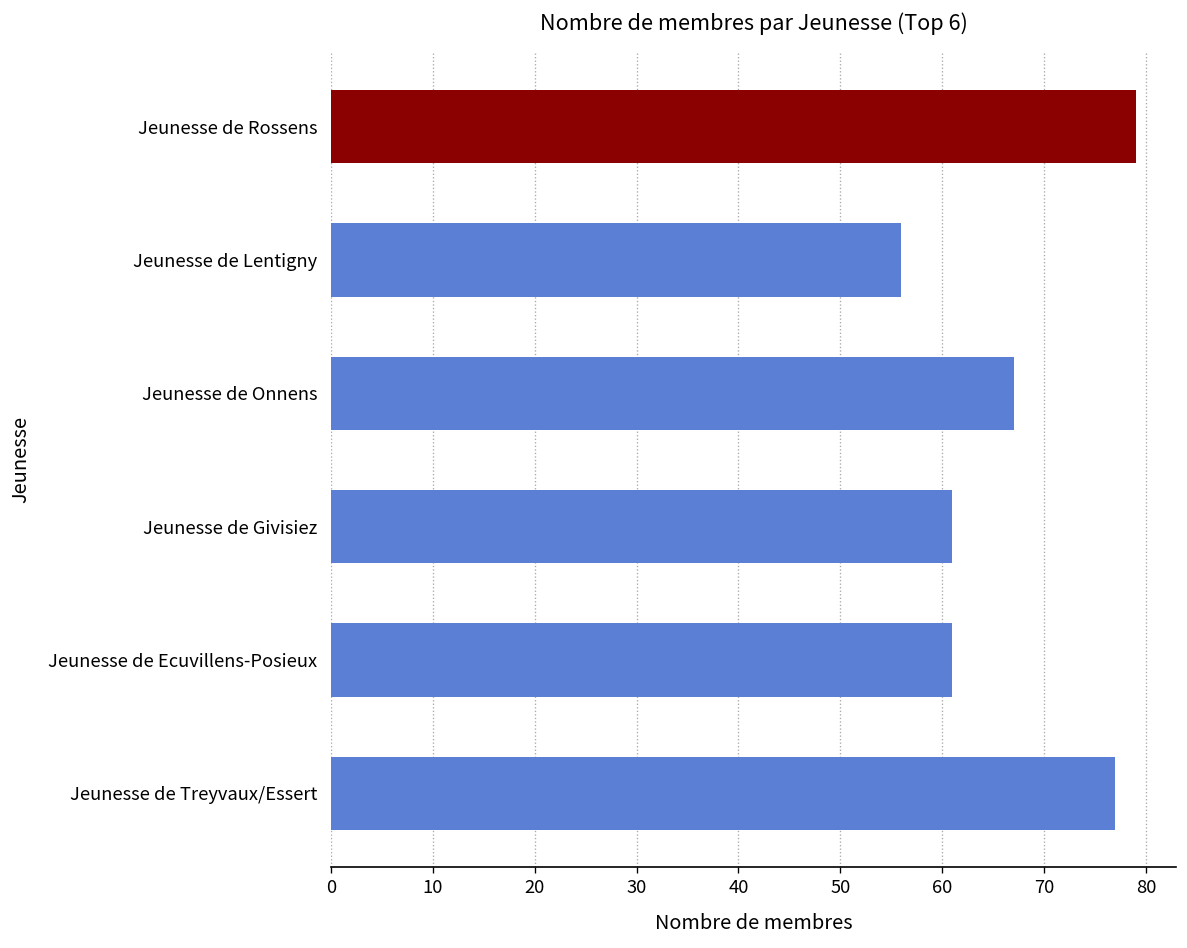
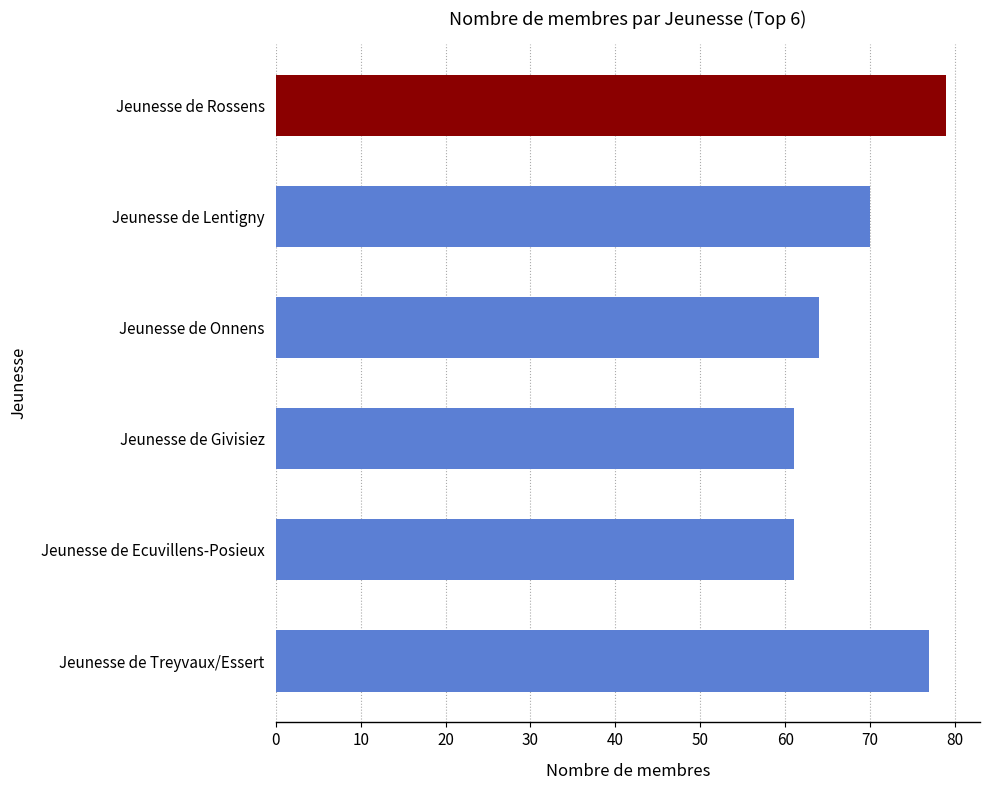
Jeunesse de Lentigny: 56 -> 70
Jeunesse de Onnens: 67 -> 64
